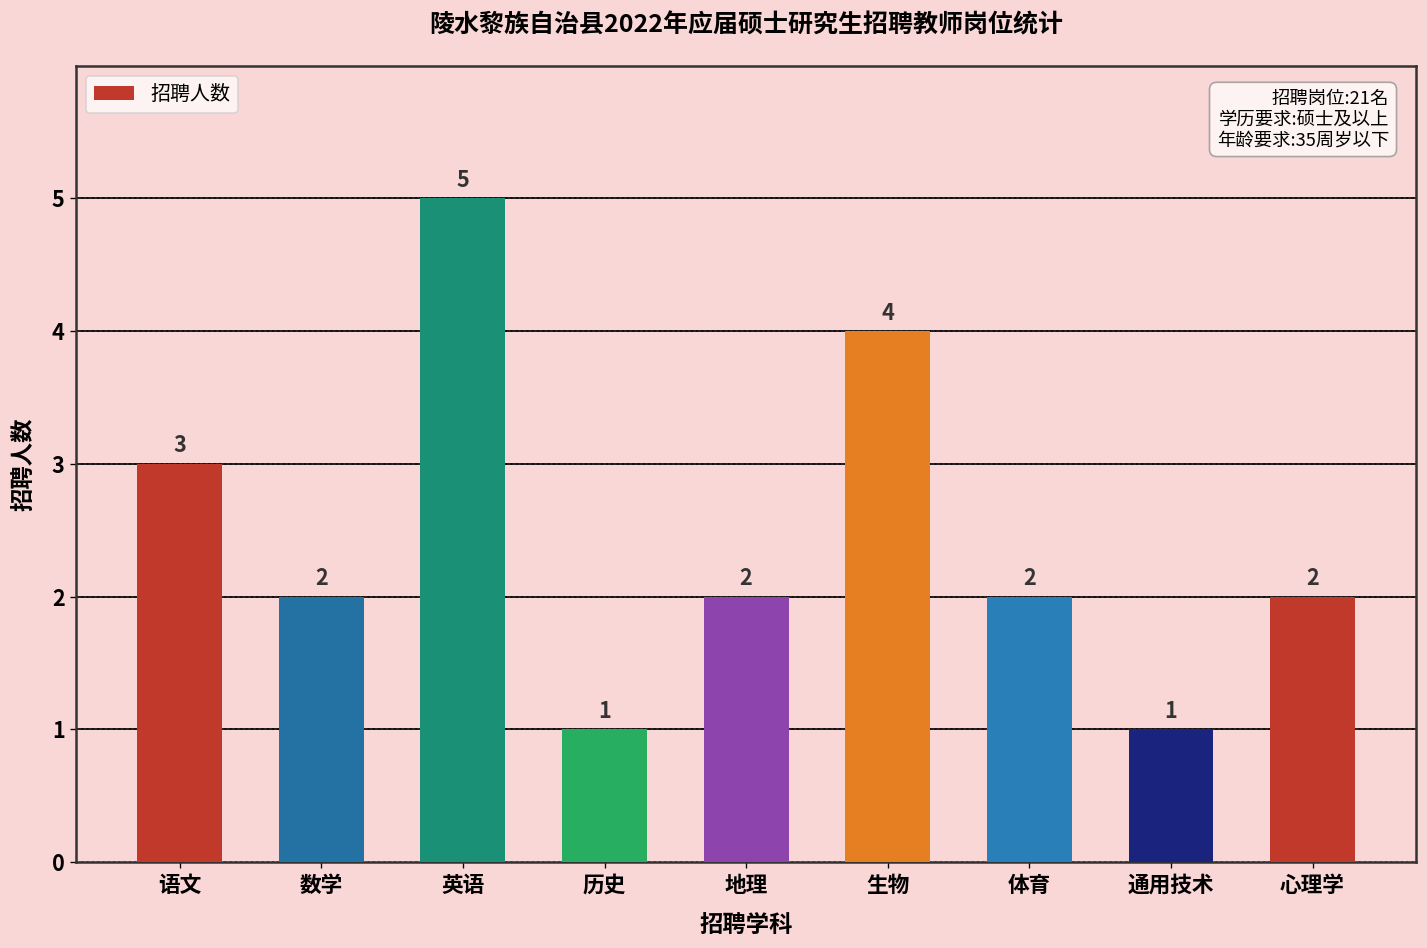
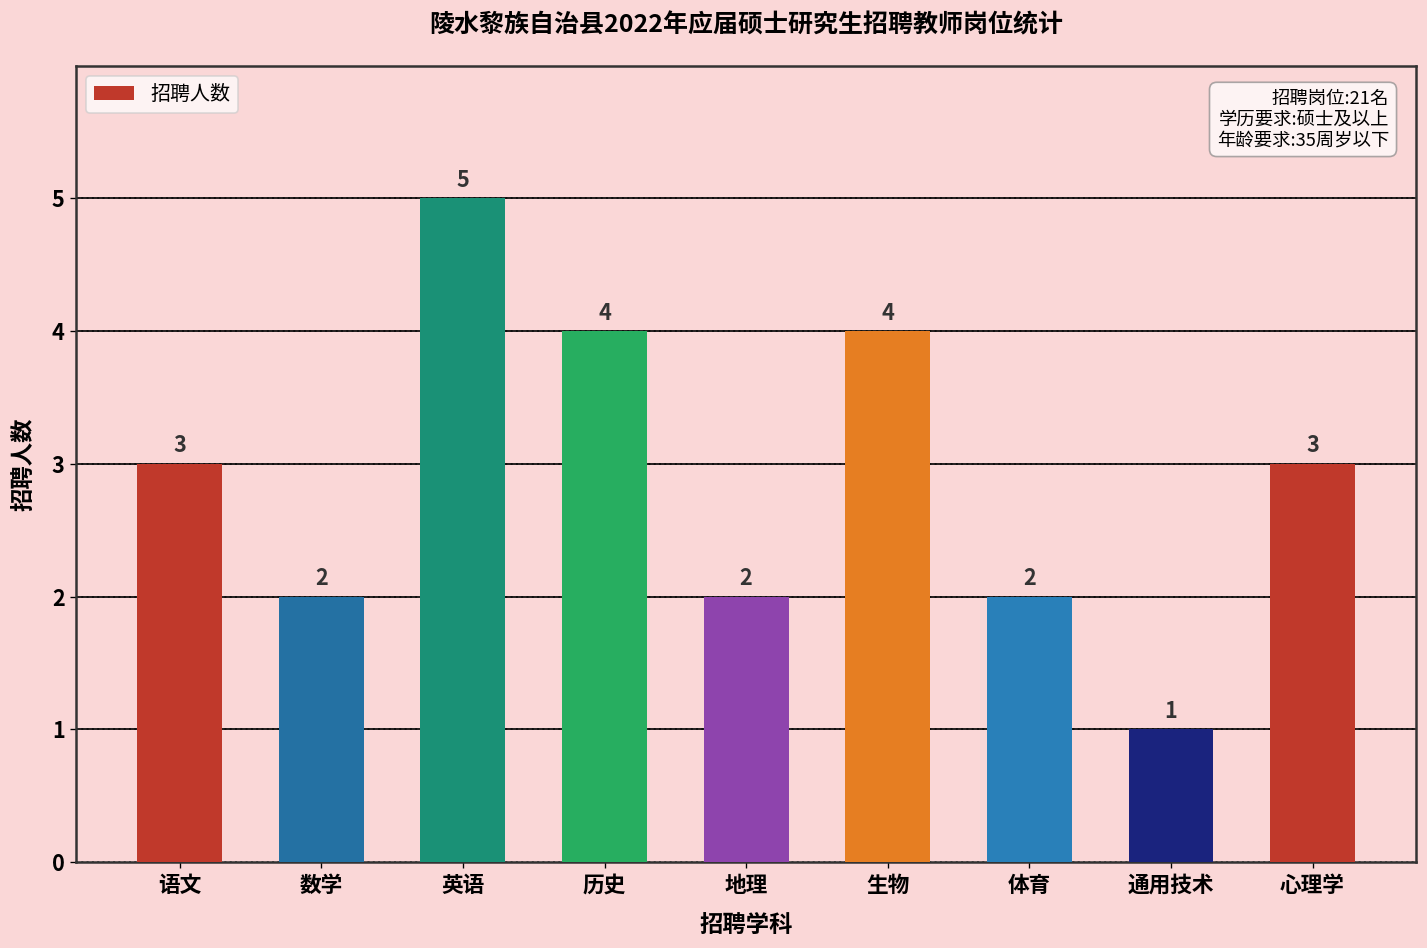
历史: 1 -> 4
心理学: 2 -> 3
